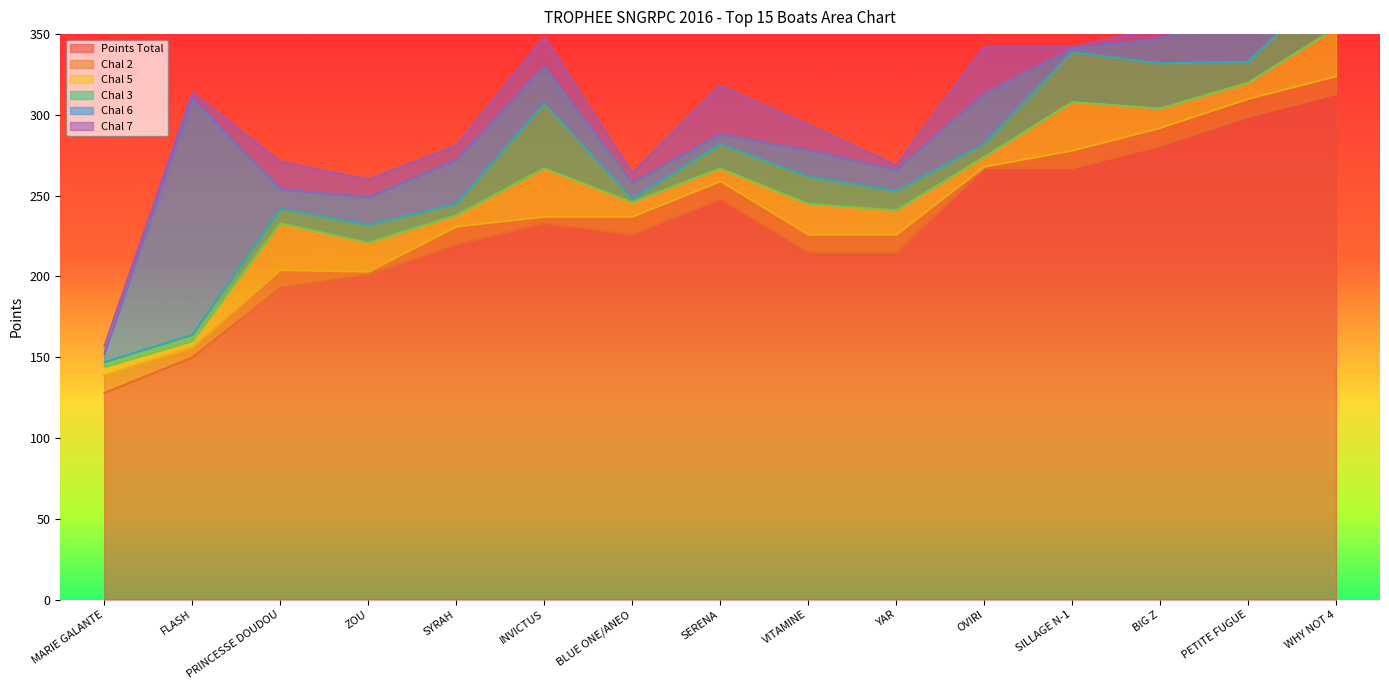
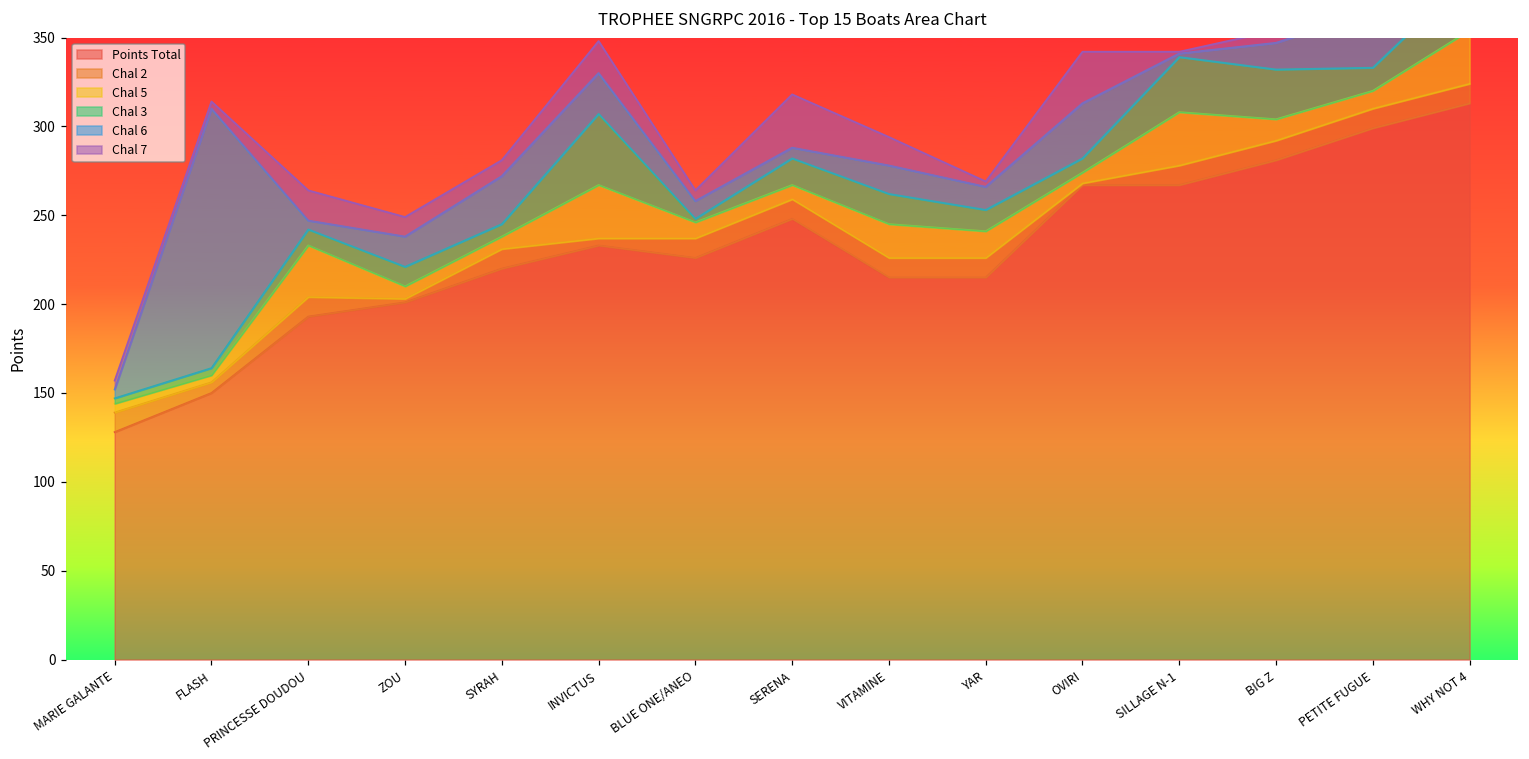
Chal 6, PRINCESSE DOUDOU: 12 -> 5
Chal 5, ZOU: 18 -> 7
